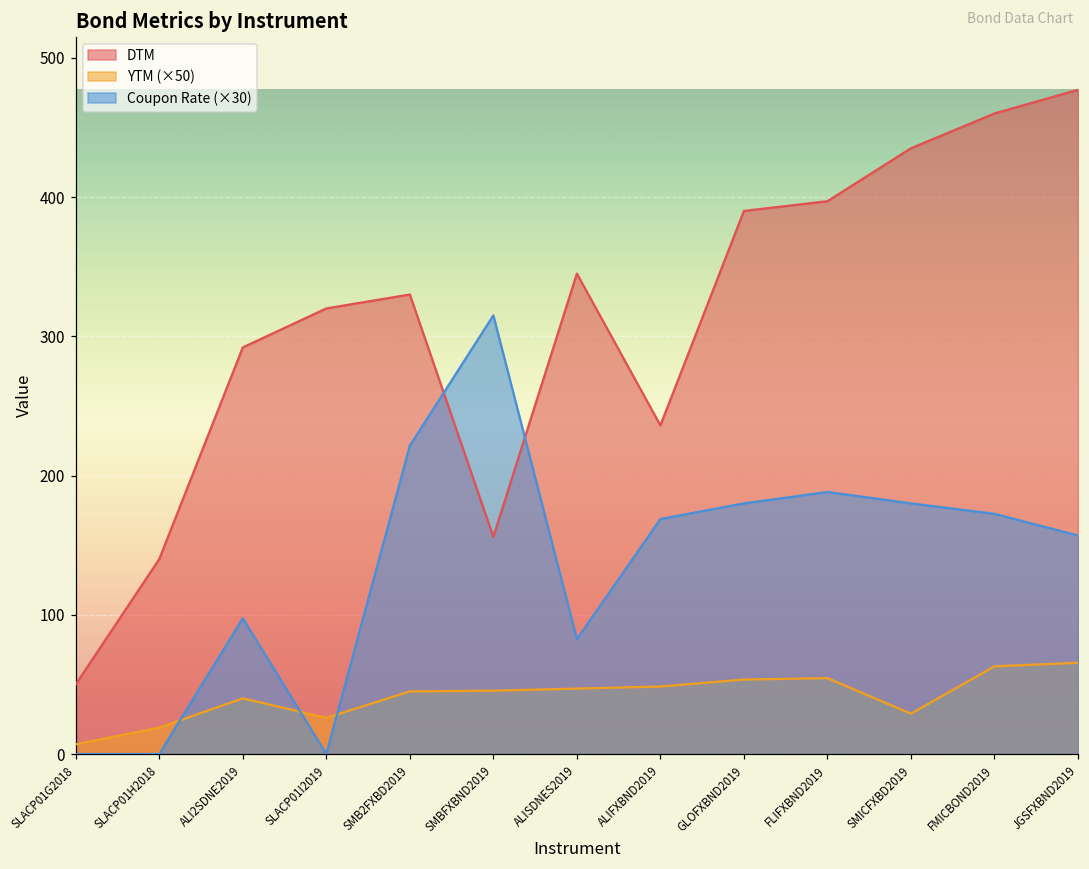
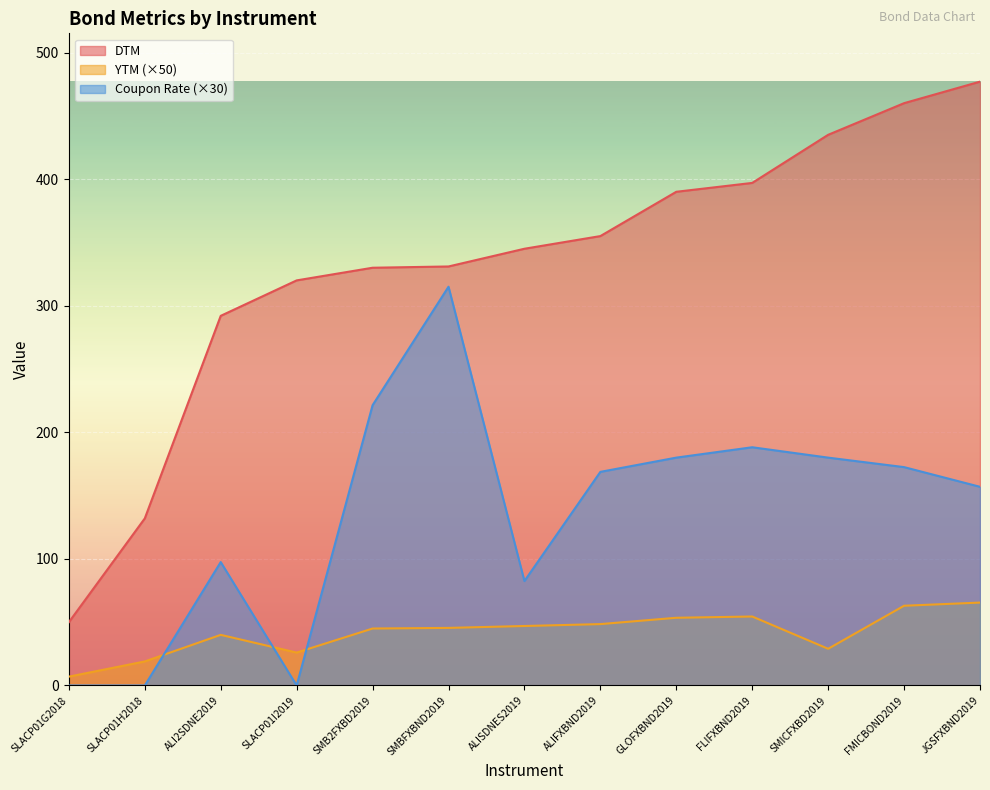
DTM, SLACP01H2018: 140 -> 132
DTM, SMBFXBND2019: 156 -> 331
DTM, ALIFXBND2019: 236 -> 355
